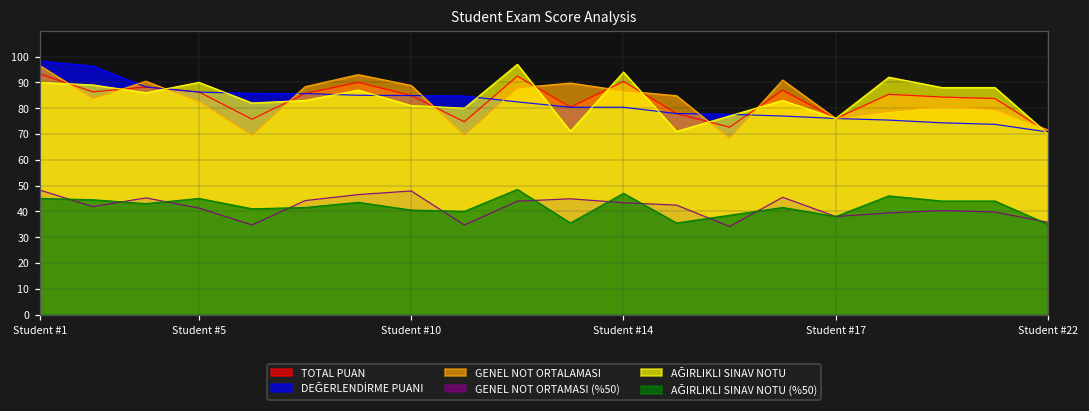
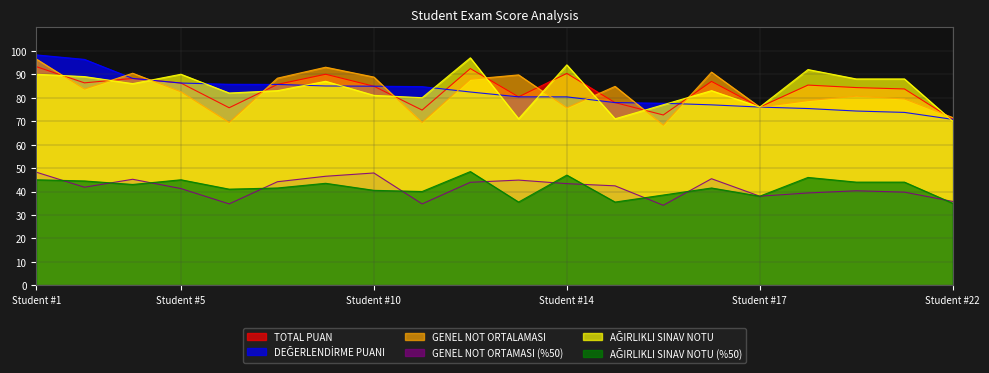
GENEL NOT ORTALAMASI, Student #14: 87 -> 76
